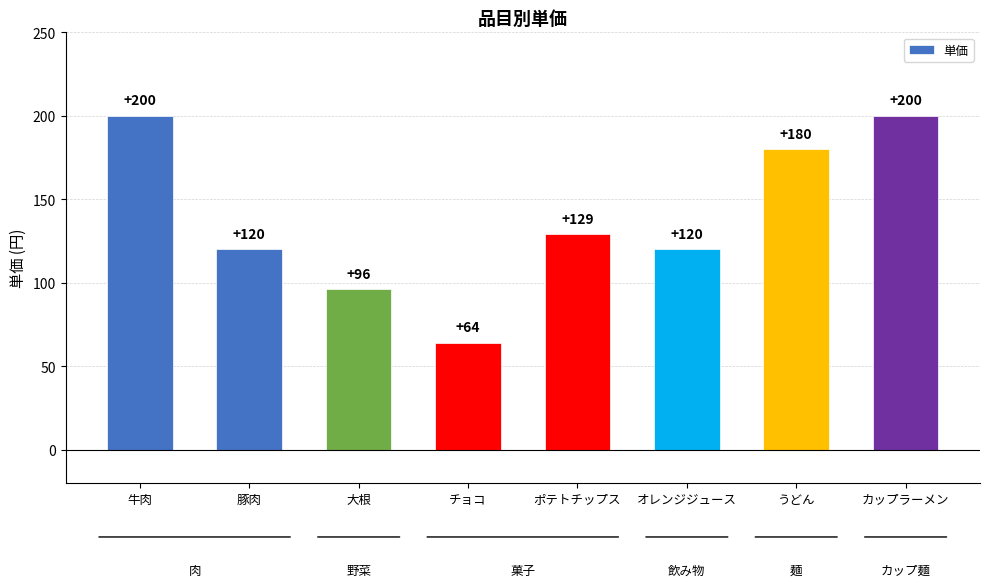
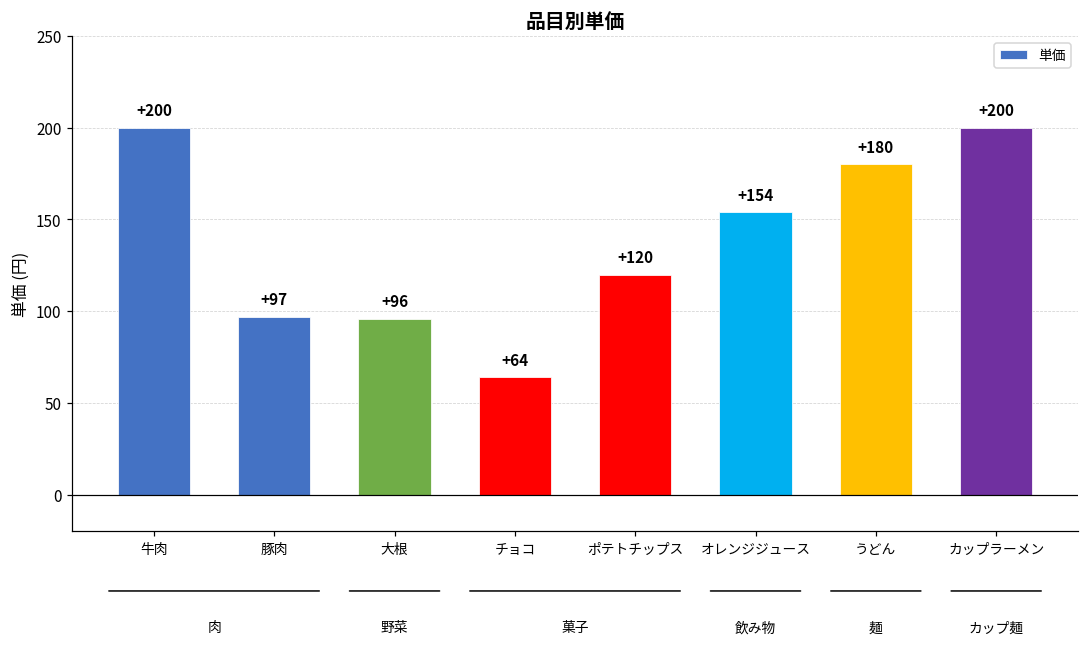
豚肉: +120 -> +97
ポテトチップス: +129 -> +120
オレンジジュース: +120 -> +154
